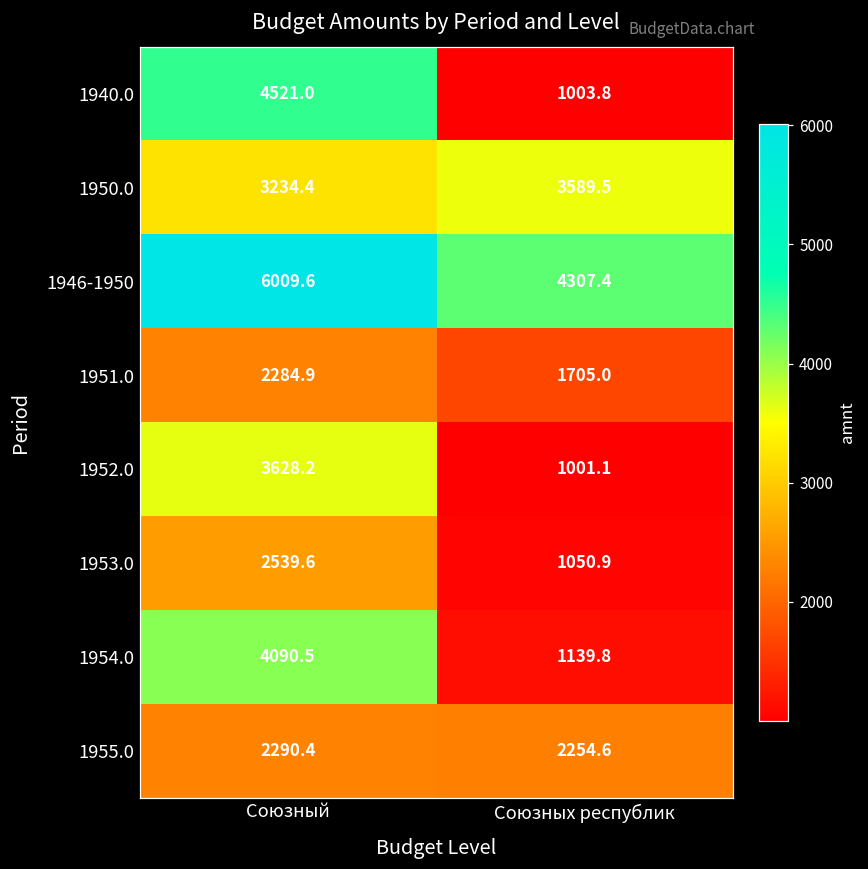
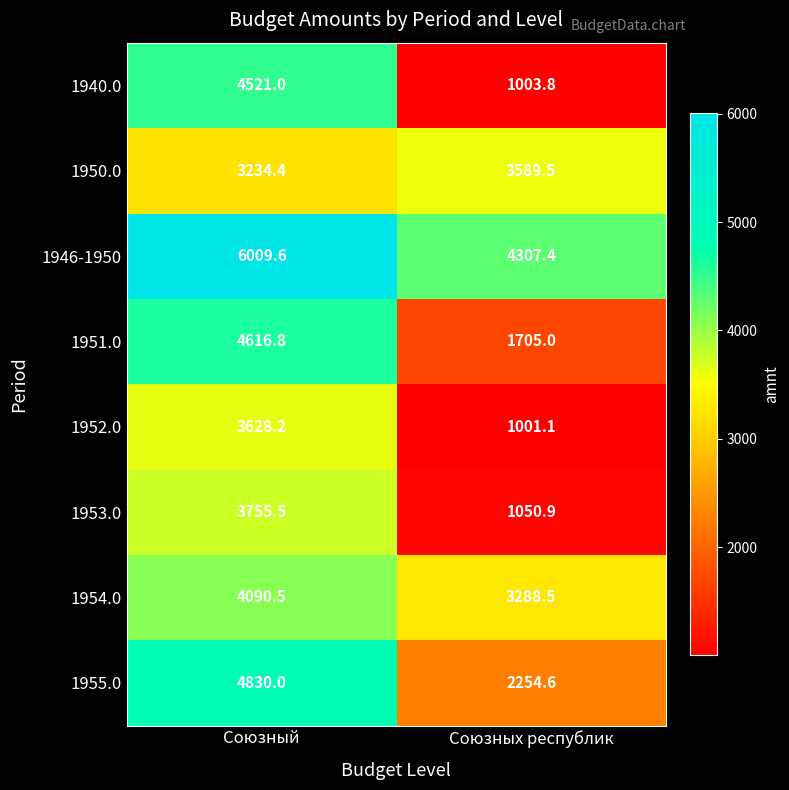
1951.0, Союзный: 2284.9 -> 4616.8
1953.0, Союзный: 2539.6 -> 3755.5
1954.0, Союзных республик: 1139.8 -> 3288.5
1955.0, Союзный: 2290.4 -> 4830.0
